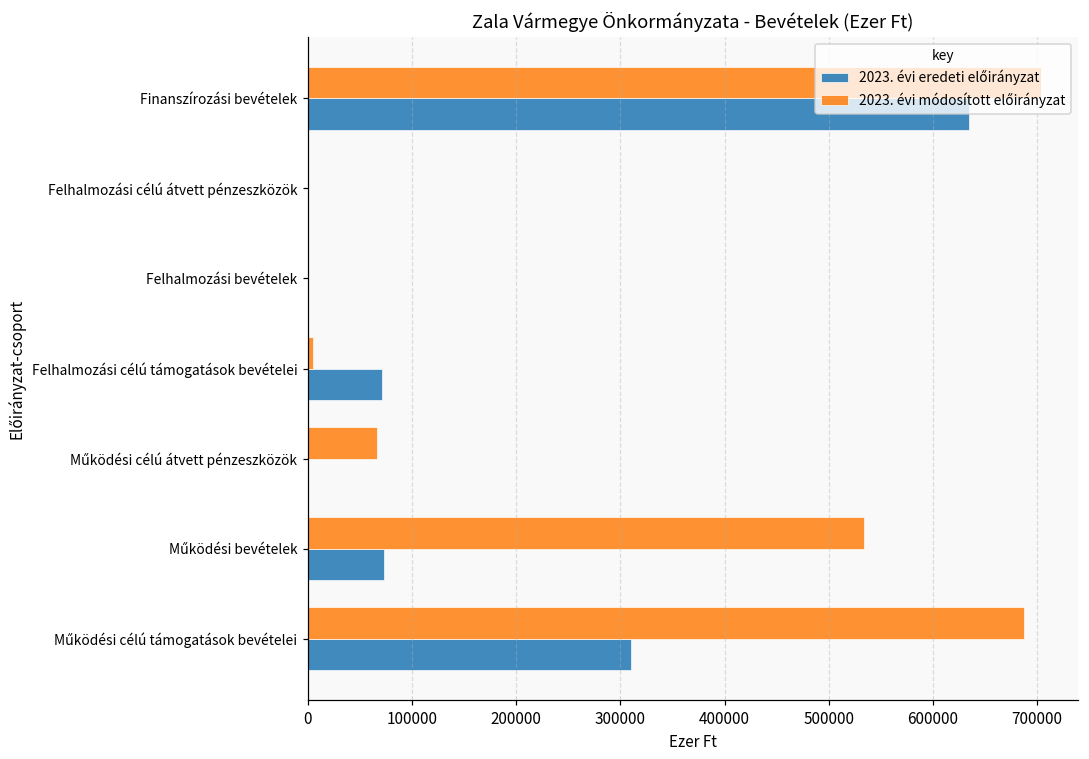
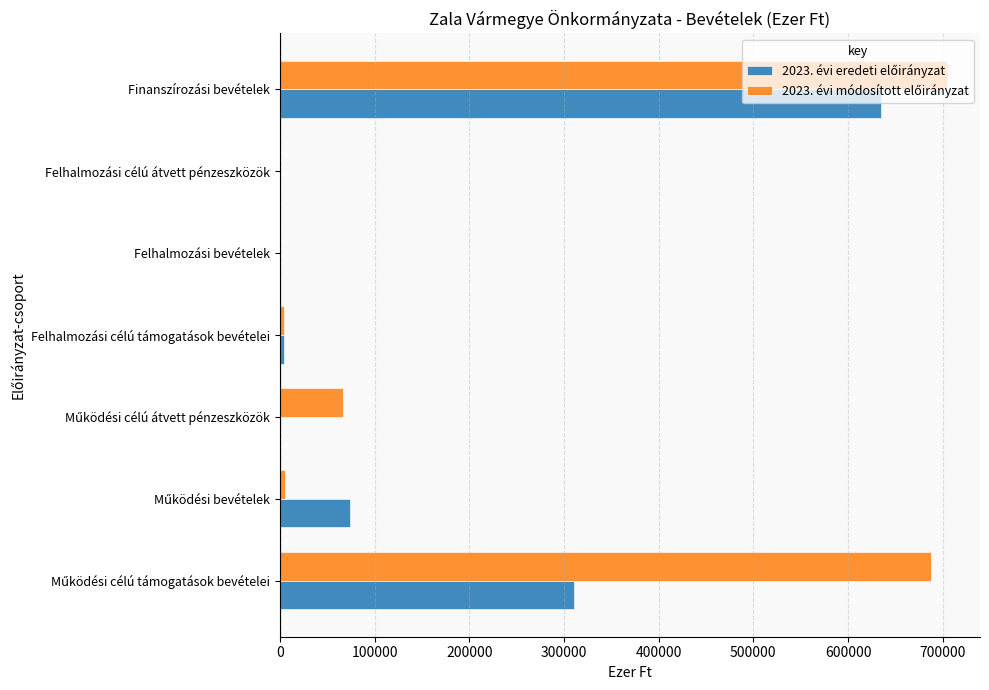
2023. évi eredeti előirányzat, Felhalmozási célú támogatások bevételei: 70000 -> 0
2023. évi módosított előirányzat, Működési bevételek: 530000 -> 10000
